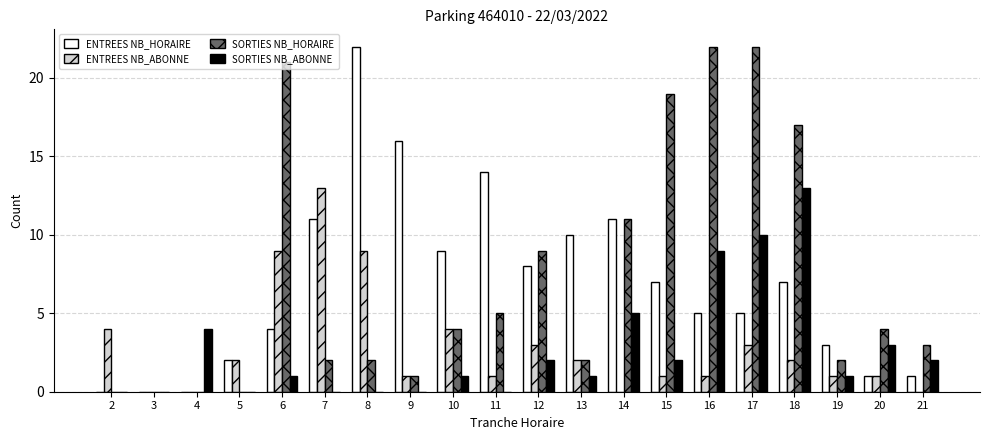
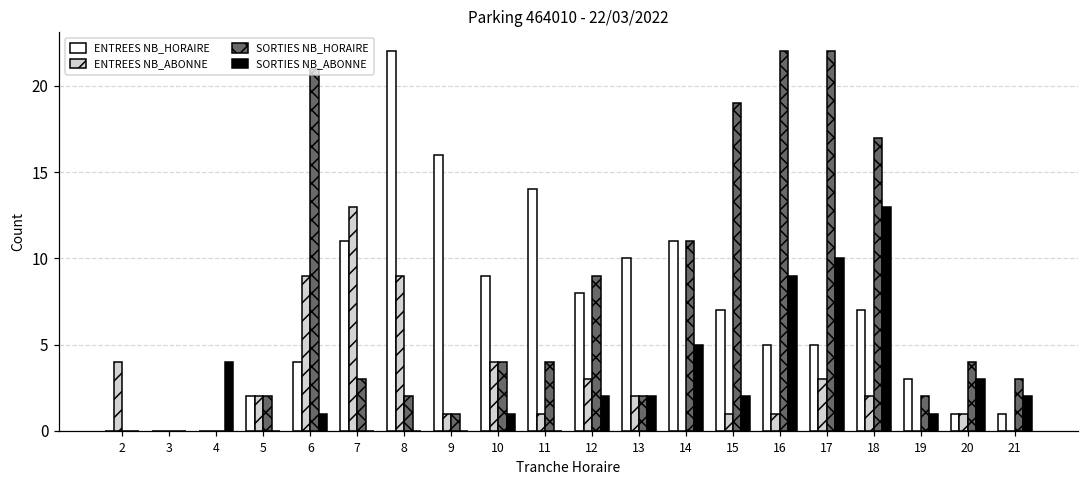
SORTIES NB_HORAIRE, 5: 0 -> 2
SORTIES NB_HORAIRE, 7: 2 -> 3
SORTIES NB_HORAIRE, 11: 5 -> 4
SORTIES NB_ABONNE, 13: 1 -> 2
ENTREES NB_ABONNE, 19: 1 -> 0
